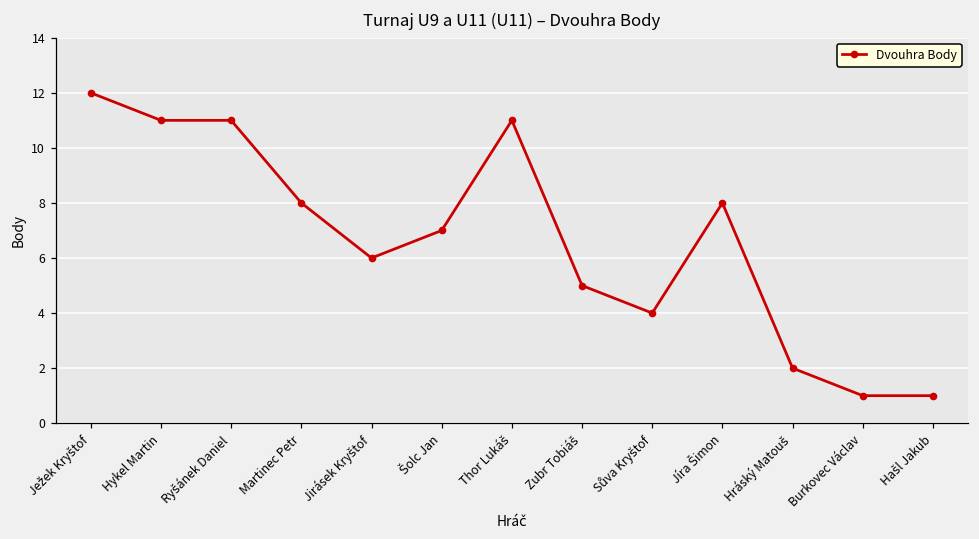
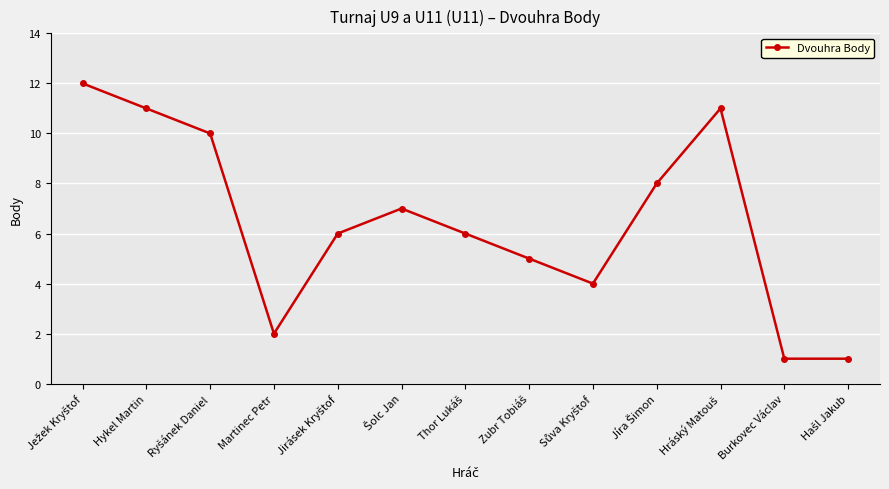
Ryšánek Daniel: 11 -> 10
Martinec Petr: 8 -> 2
Thor Lukáš: 11 -> 6
Hráský Matouš: 2 -> 11
